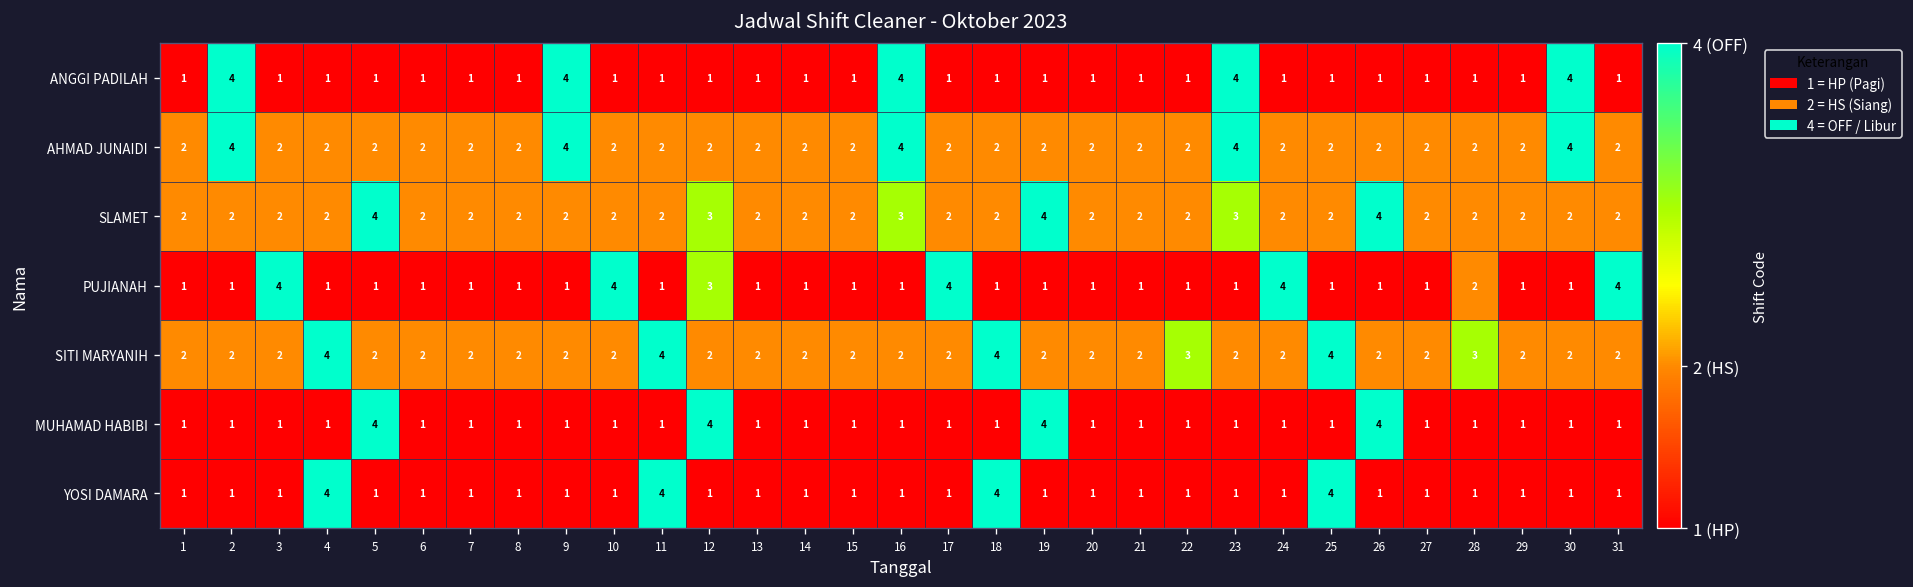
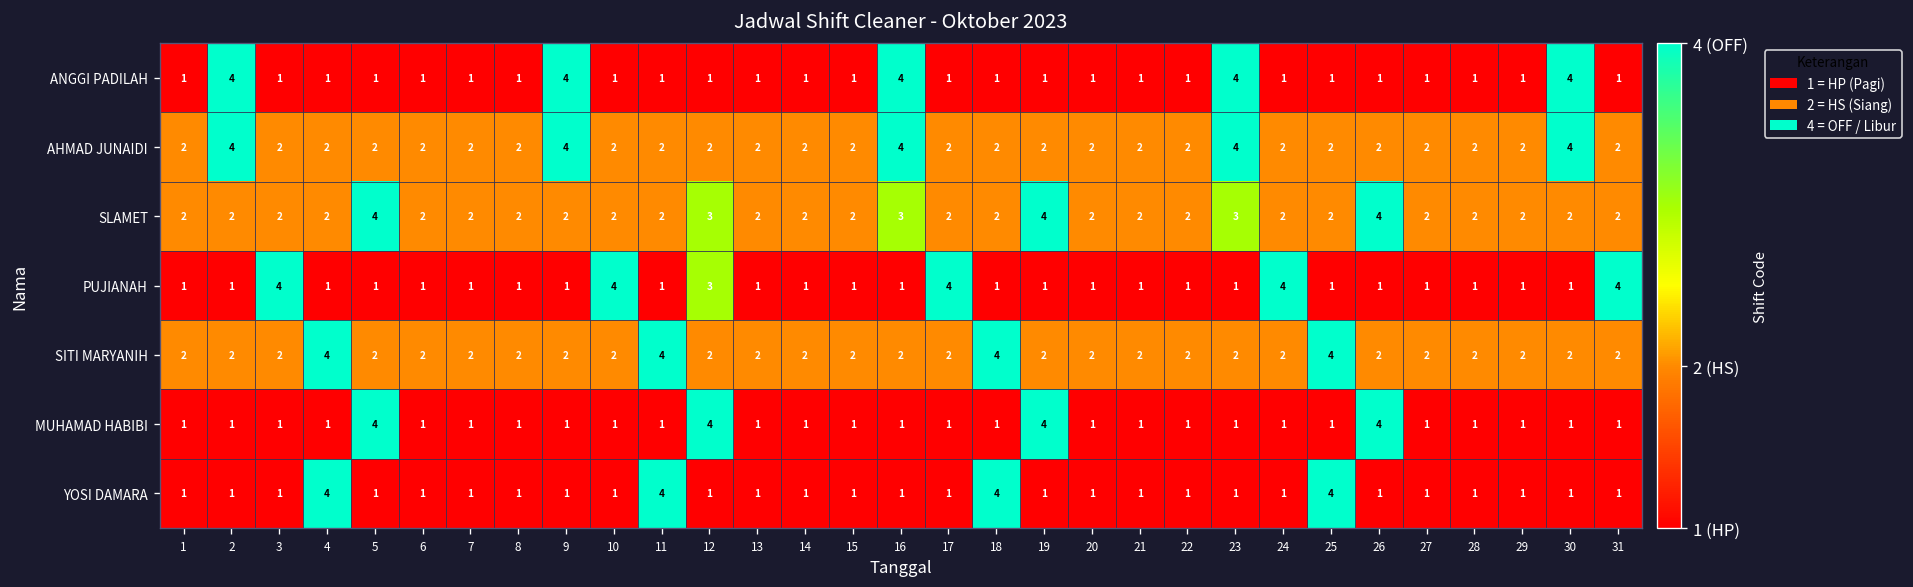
PUJIANAH, 28: 2 -> 1
SITI MARYANIH, 22: 3 -> 2
SITI MARYANIH, 28: 3 -> 2
